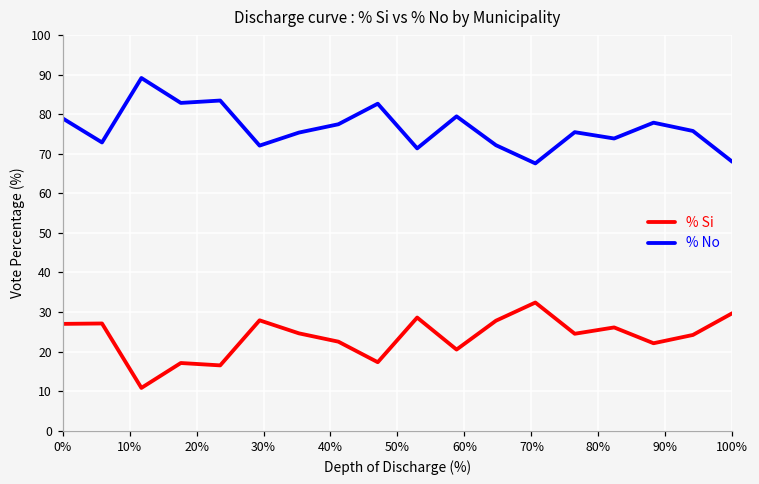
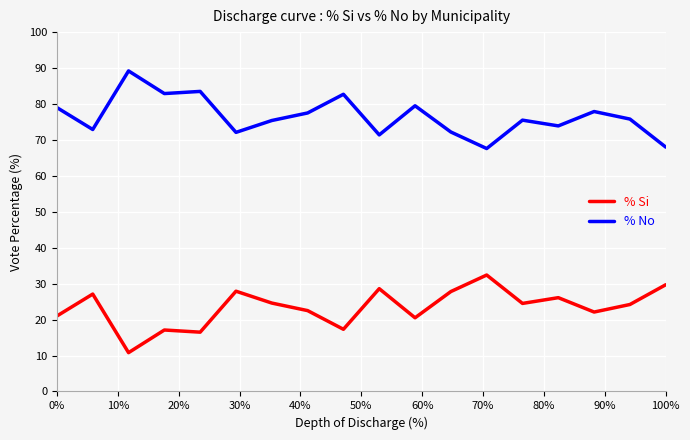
% Si, 0%: 27 -> 21
